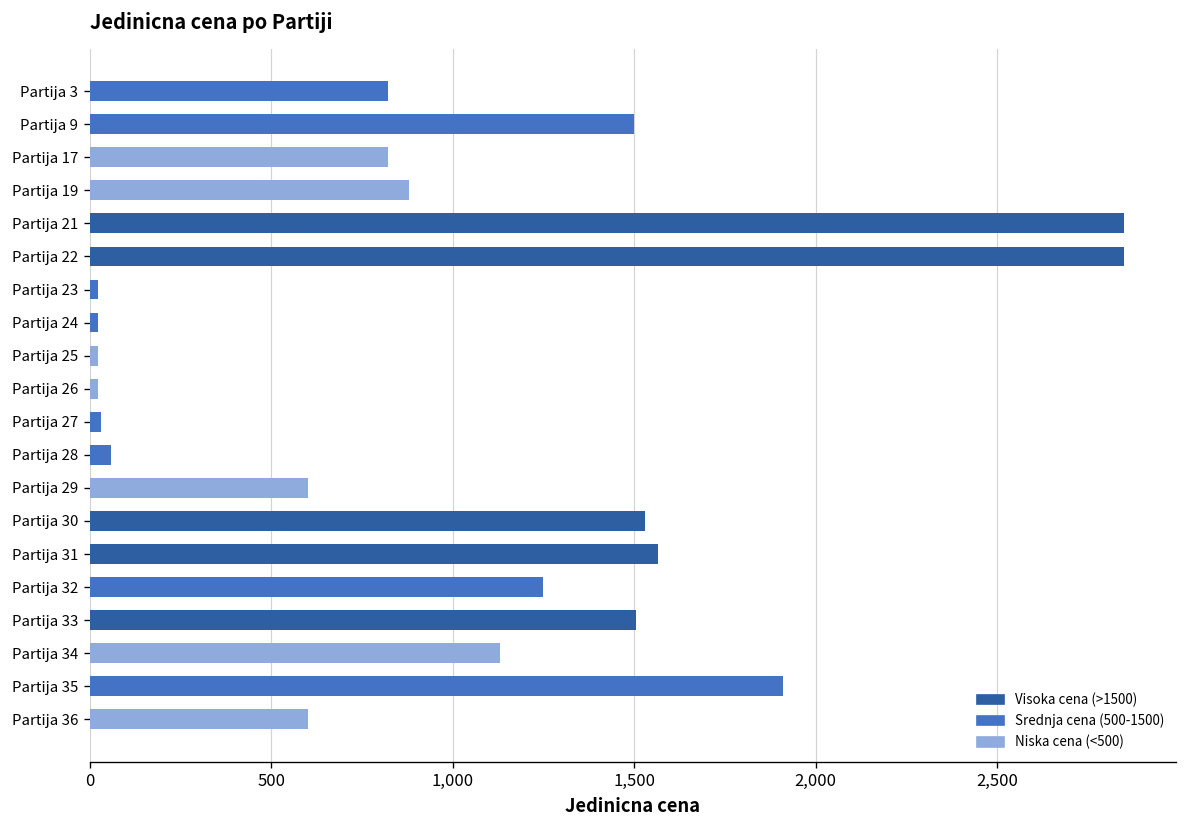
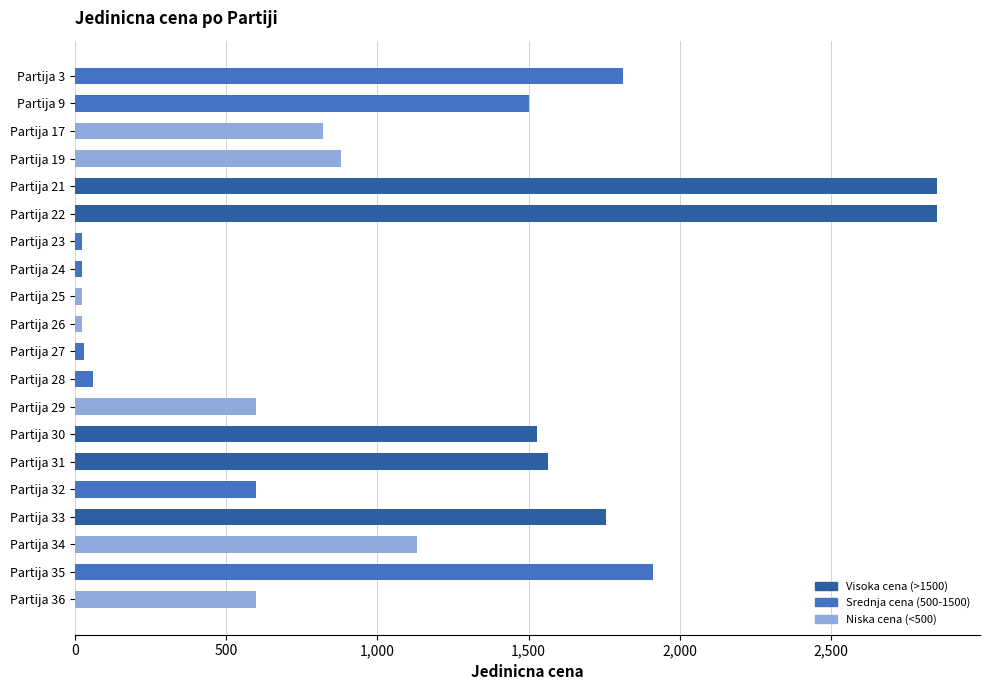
Partija 3: 820 -> 1,810
Partija 32: 1,250 -> 600
Partija 33: 1,510 -> 1,760
